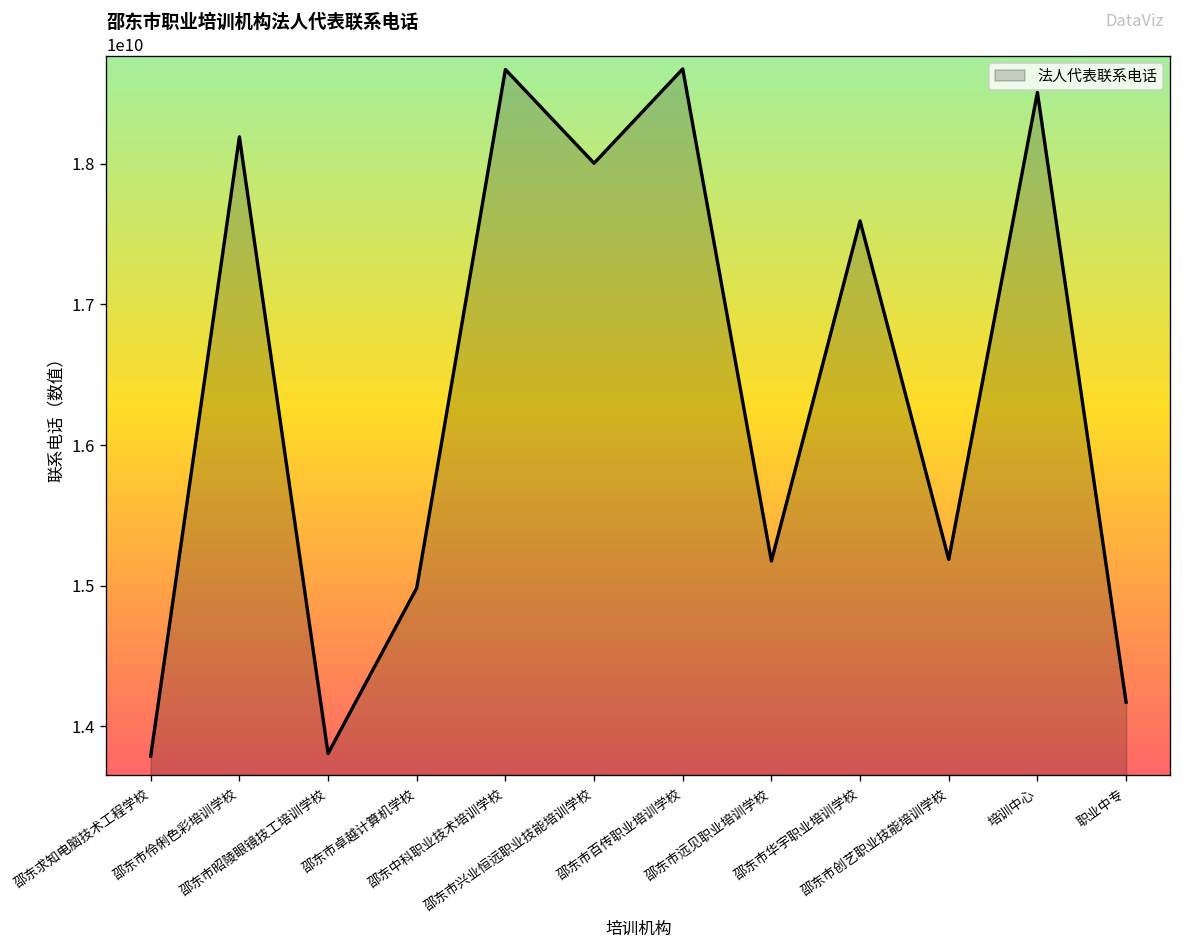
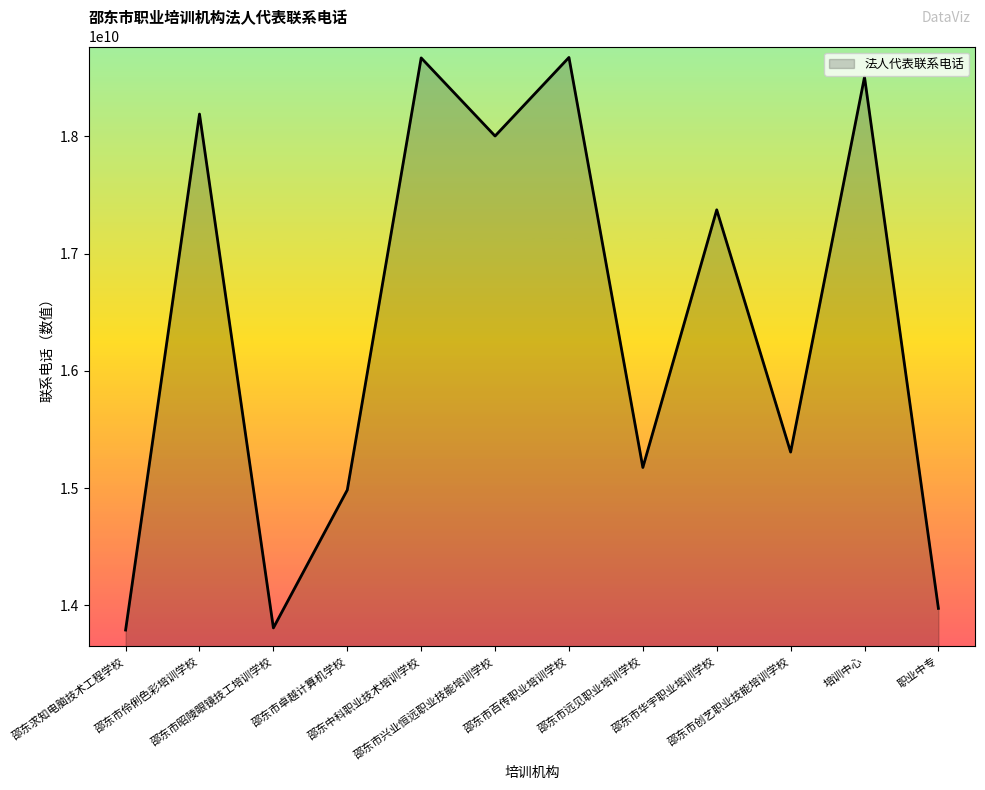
邵东市华宇职业培训学校: 17590000000 -> 17370000000
邵东市创艺职业技能培训学校: 15190000000 -> 15310000000
职业中专: 14170000000 -> 13970000000
